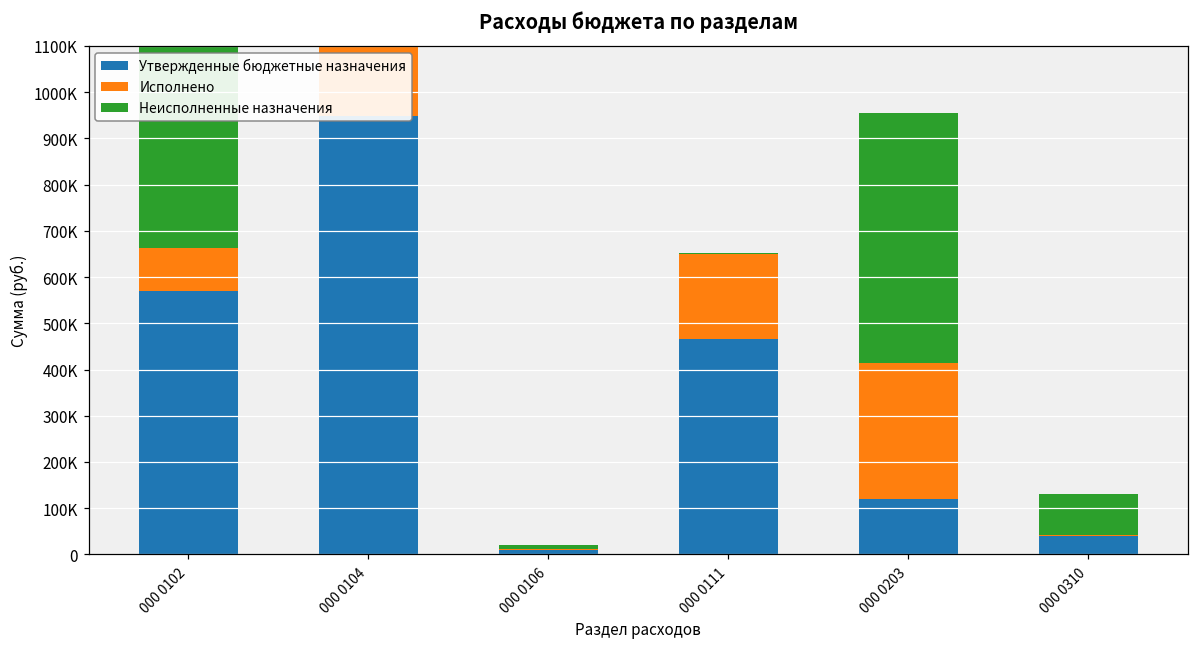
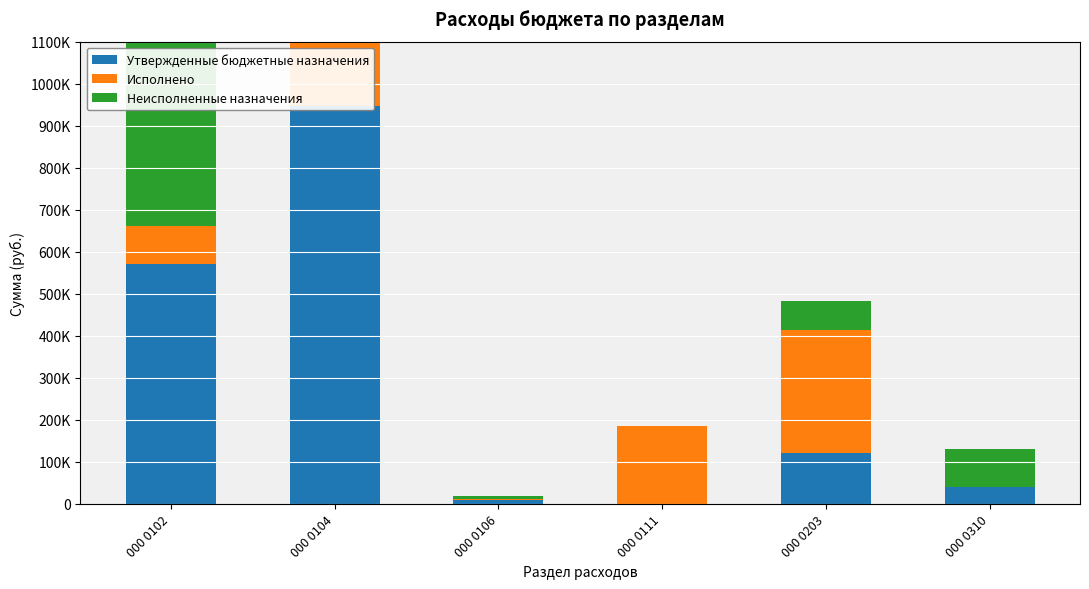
Утвержденные бюджетные назначения, 000 0111: 470000 -> 0
Неисполненные назначения, 000 0203: 540000 -> 70000
